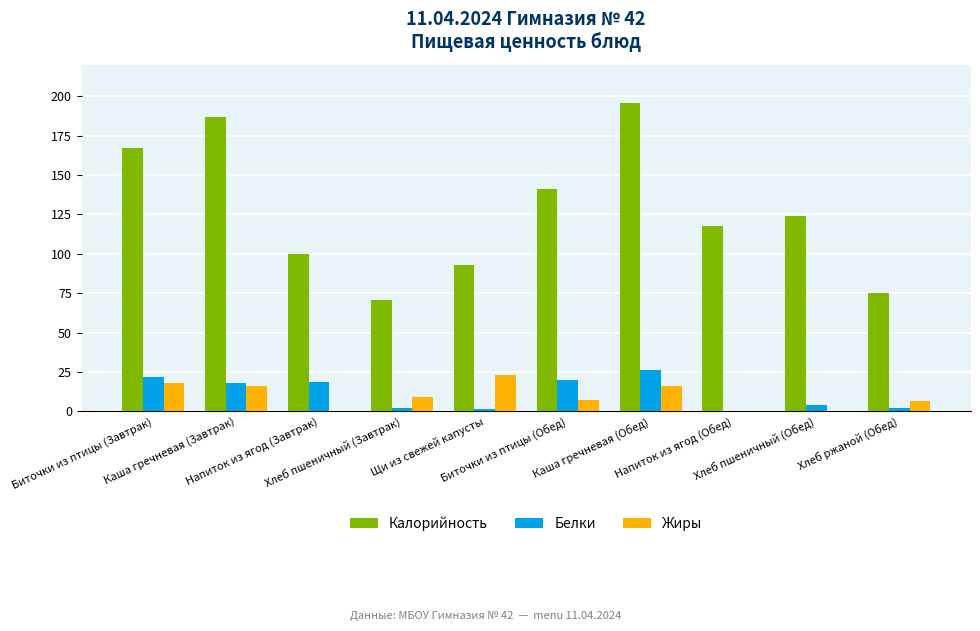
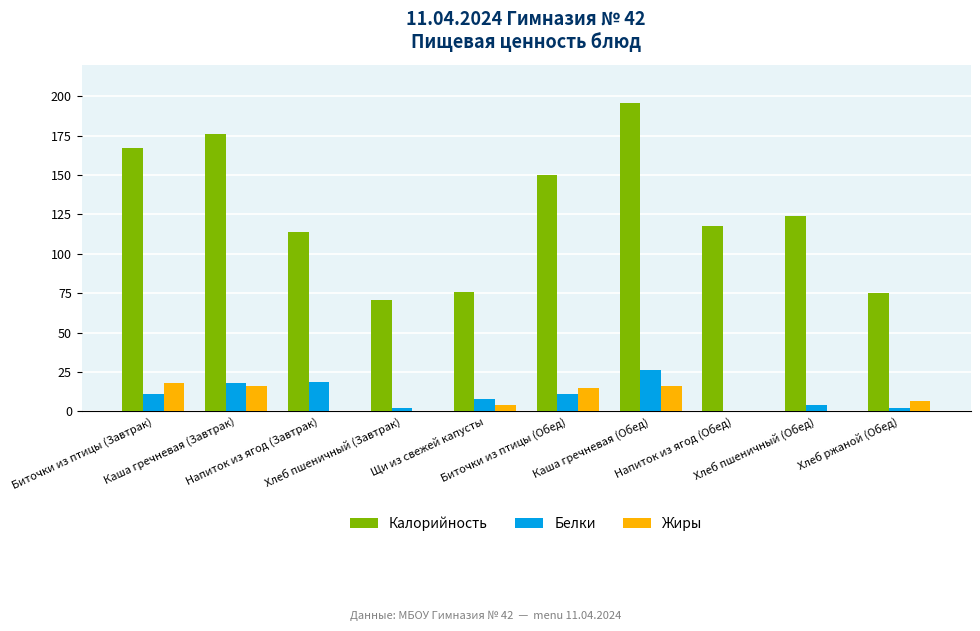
Белки, Биточки из птицы (Завтрак): 22 -> 11
Калорийность, Каша гречневая (Завтрак): 187 -> 176
Калорийность, Напиток из ягод (Завтрак): 100 -> 114
Жиры, Хлеб пшеничный (Завтрак): 9 -> 0
Калорийность, Щи из свежей капусты: 93 -> 76
Белки, Щи из свежей капусты: 2 -> 8
Жиры, Щи из свежей капусты: 23 -> 4
Калорийность, Биточки из птицы (Обед): 141 -> 150
Белки, Биточки из птицы (Обед): 20 -> 11
Жиры, Биточки из птицы (Обед): 7 -> 15
